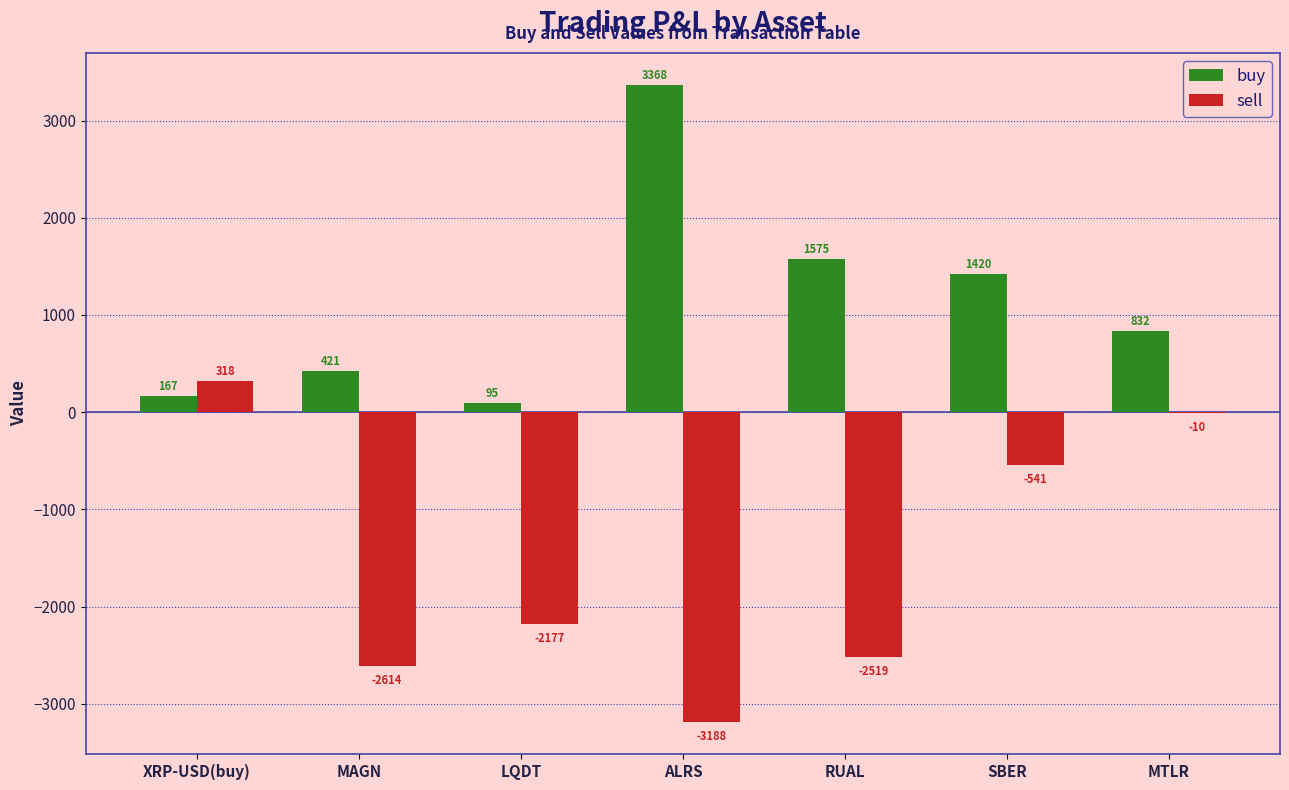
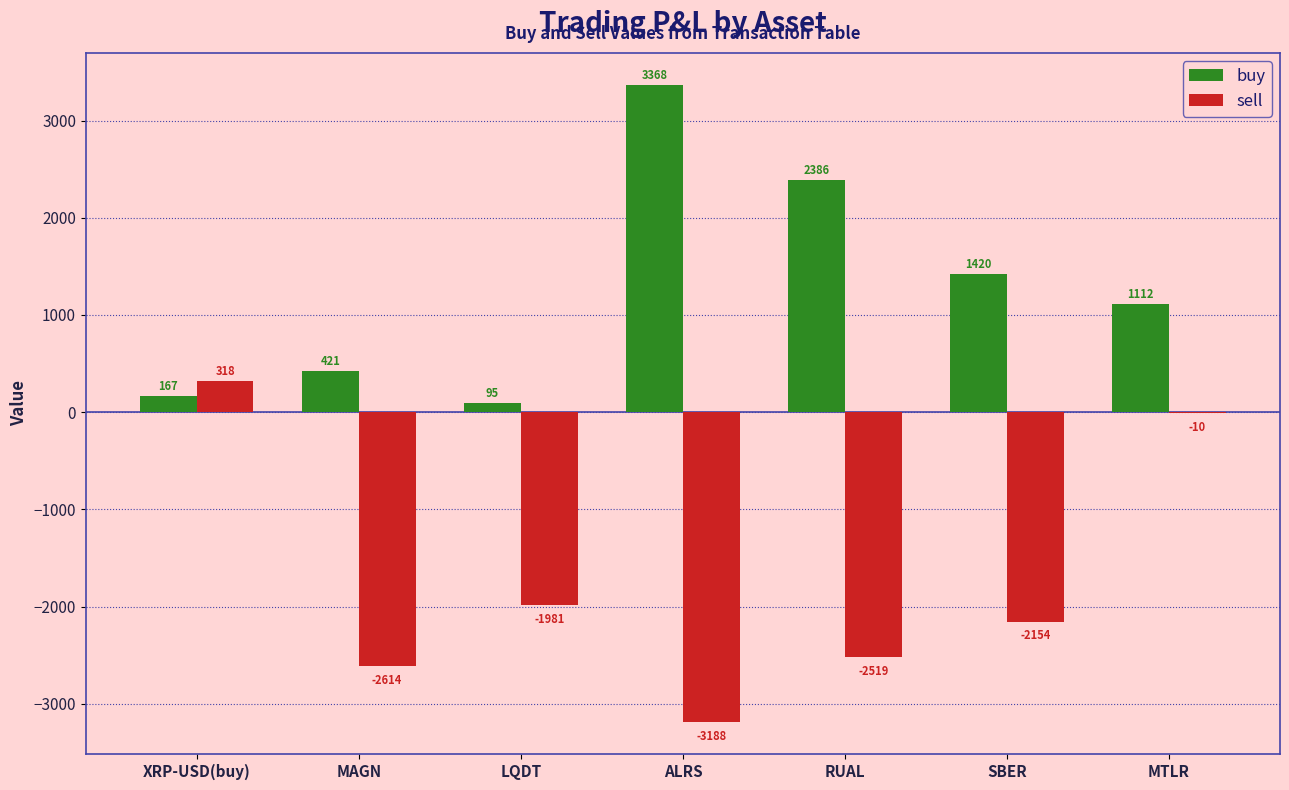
sell, LQDT: -2177 -> -1981
buy, RUAL: 1575 -> 2386
sell, SBER: -541 -> -2154
buy, MTLR: 832 -> 1112
